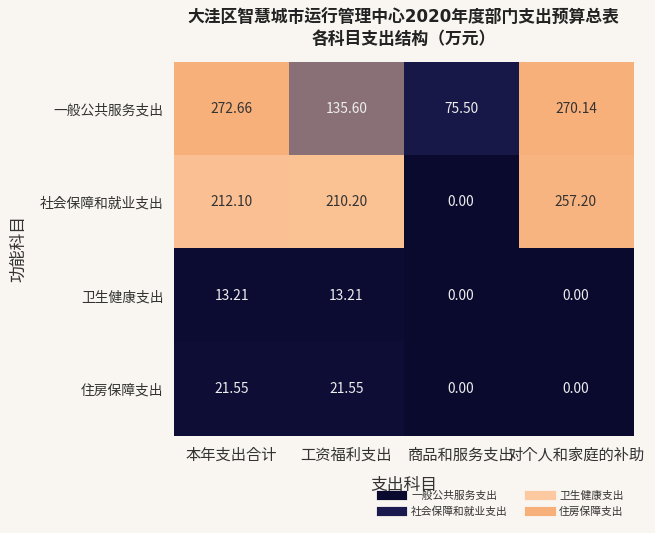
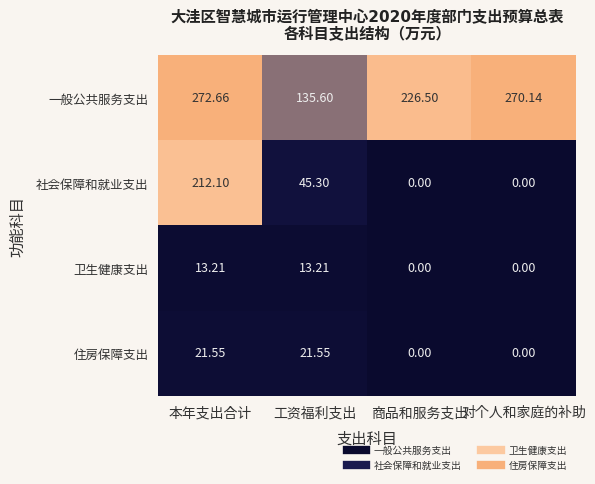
一般公共服务支出, 商品和服务支出: 75.50 -> 226.50
社会保障和就业支出, 工资福利支出: 210.20 -> 45.30
社会保障和就业支出, 对个人和家庭的补助: 257.20 -> 0.00
